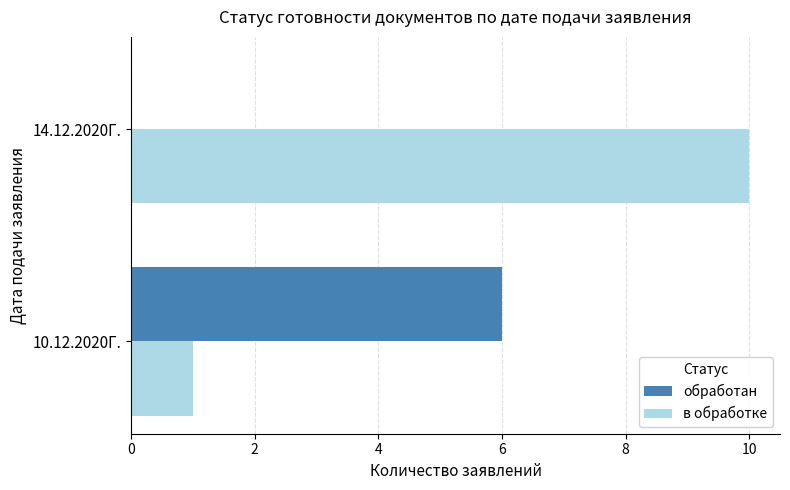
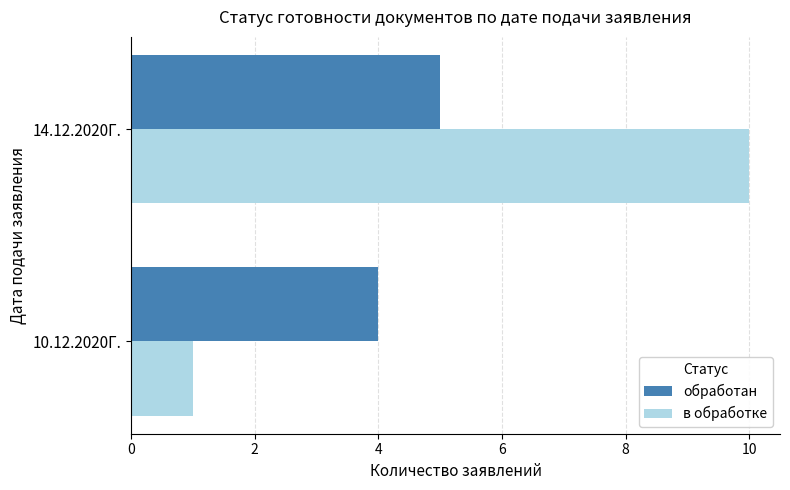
обработан, 14.12.2020Г.: 0 -> 5
обработан, 10.12.2020Г.: 6 -> 4
